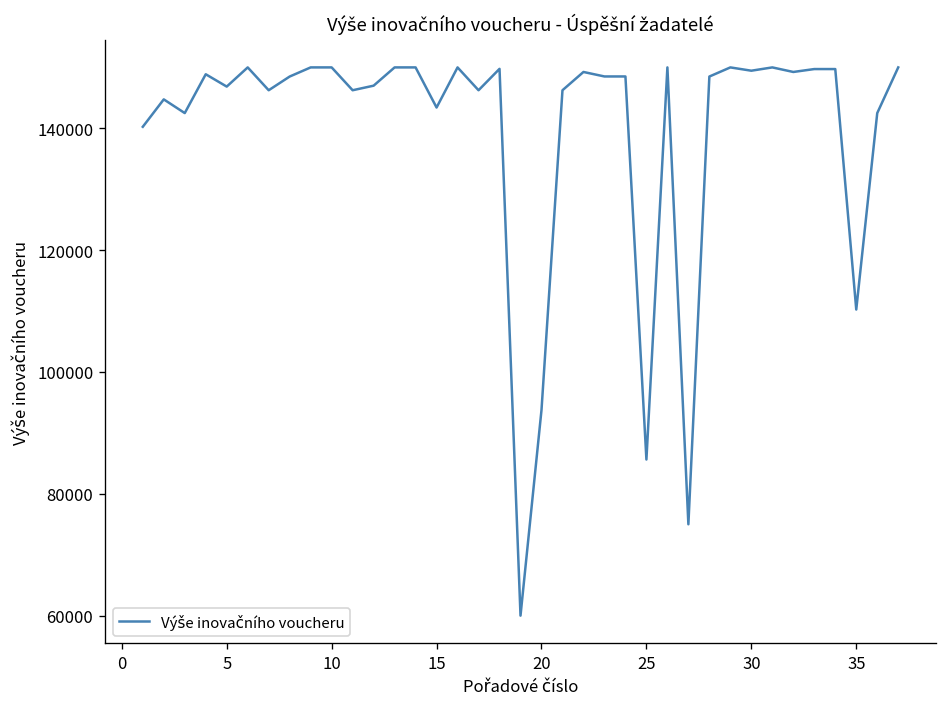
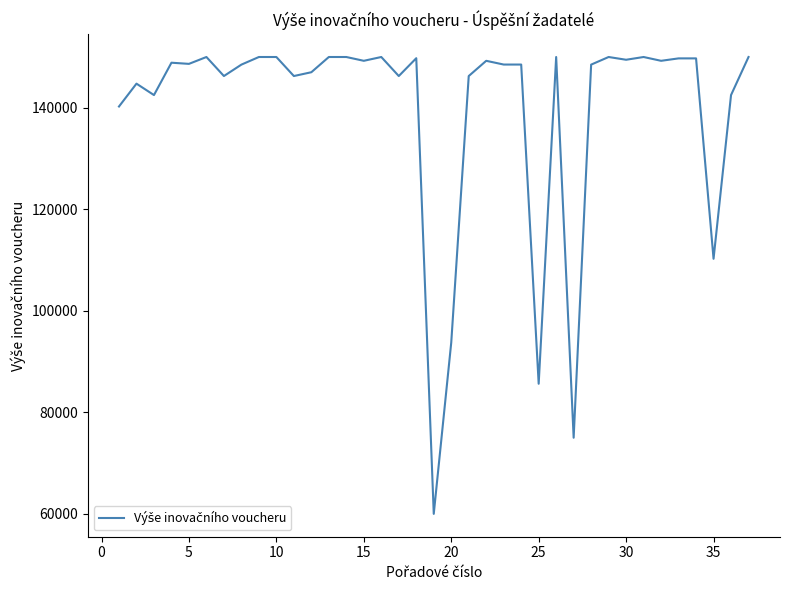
5: 147000 -> 149000
15: 143000 -> 149000
